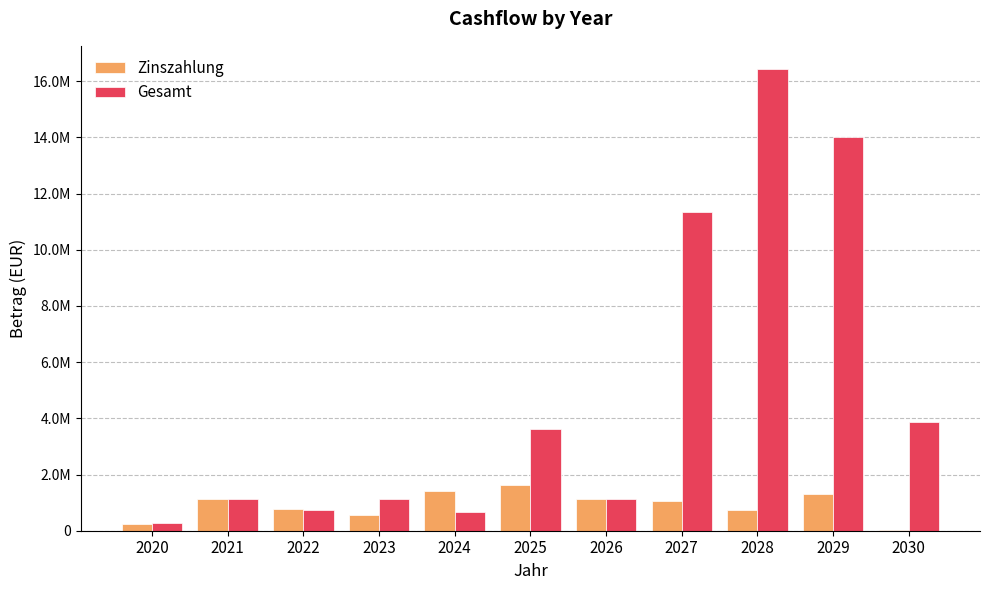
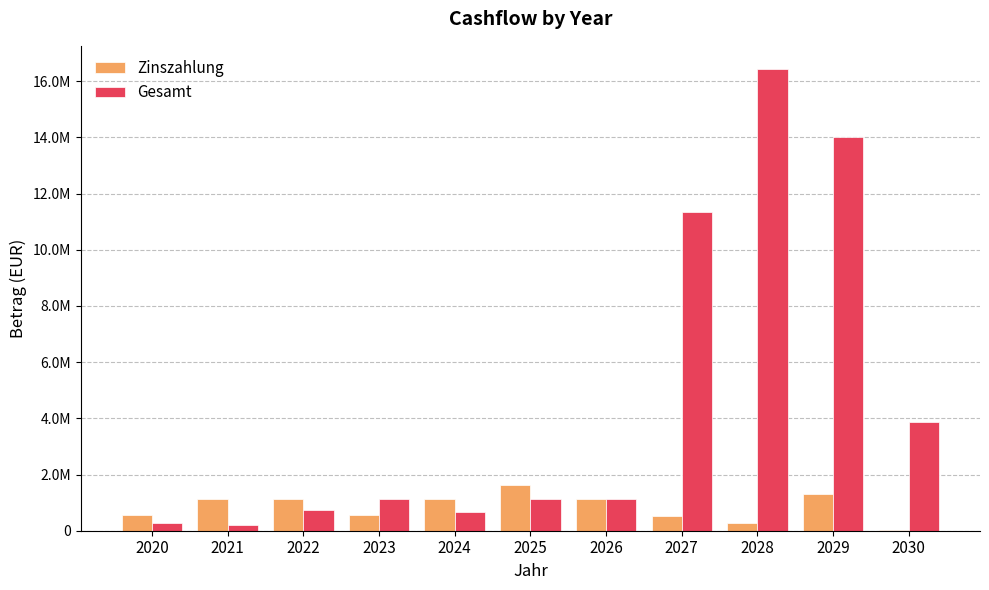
Zinszahlung, 2020: 200000 -> 600000
Gesamt, 2021: 1100000 -> 200000
Zinszahlung, 2022: 800000 -> 1100000
Zinszahlung, 2024: 1400000 -> 1100000
Gesamt, 2025: 3600000 -> 1100000
Zinszahlung, 2027: 1100000 -> 500000
Zinszahlung, 2028: 700000 -> 300000
